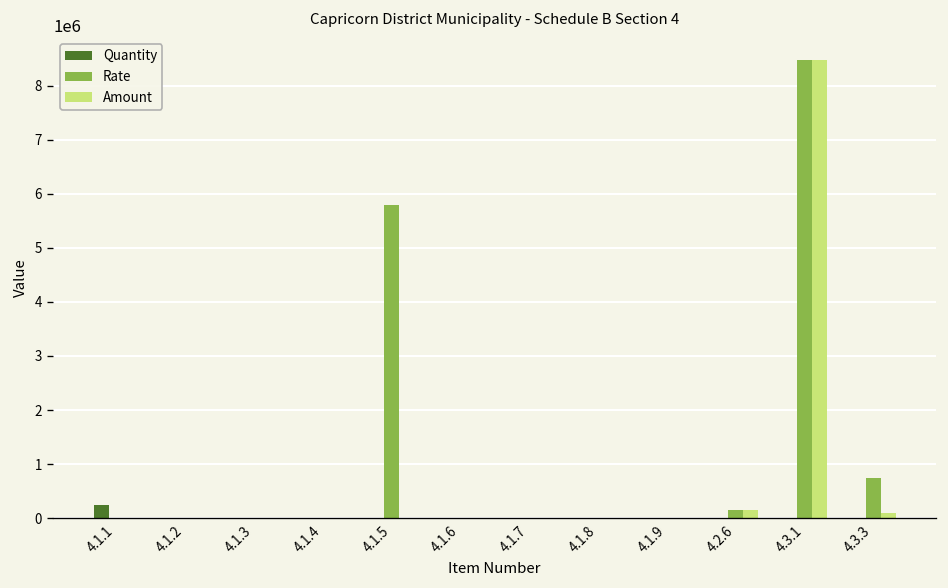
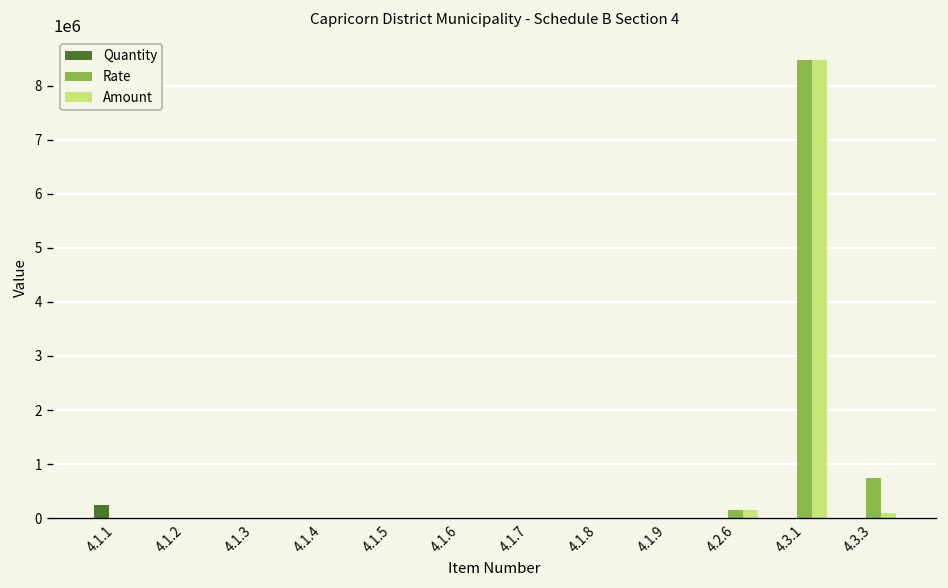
Rate, 4.1.5: 5800000 -> 0
